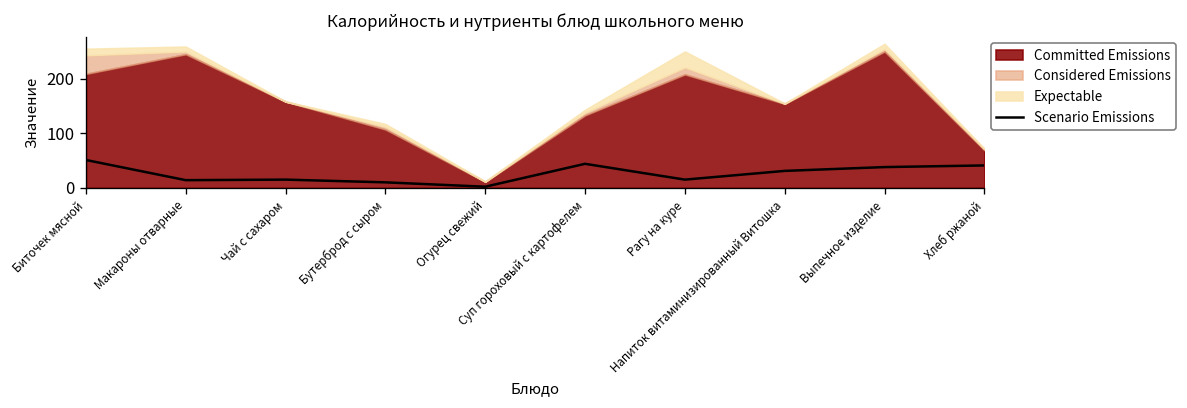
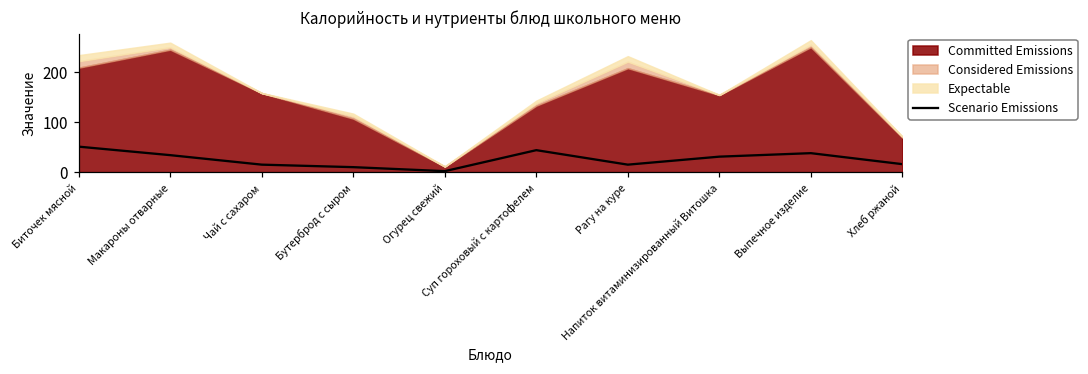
Considered Emissions, Биточек мясной: 30 -> 10
Scenario Emissions, Макароны отварные: 10 -> 30
Expectable, Рагу на куре: 30 -> 10
Scenario Emissions, Хлеб ржаной: 40 -> 20
